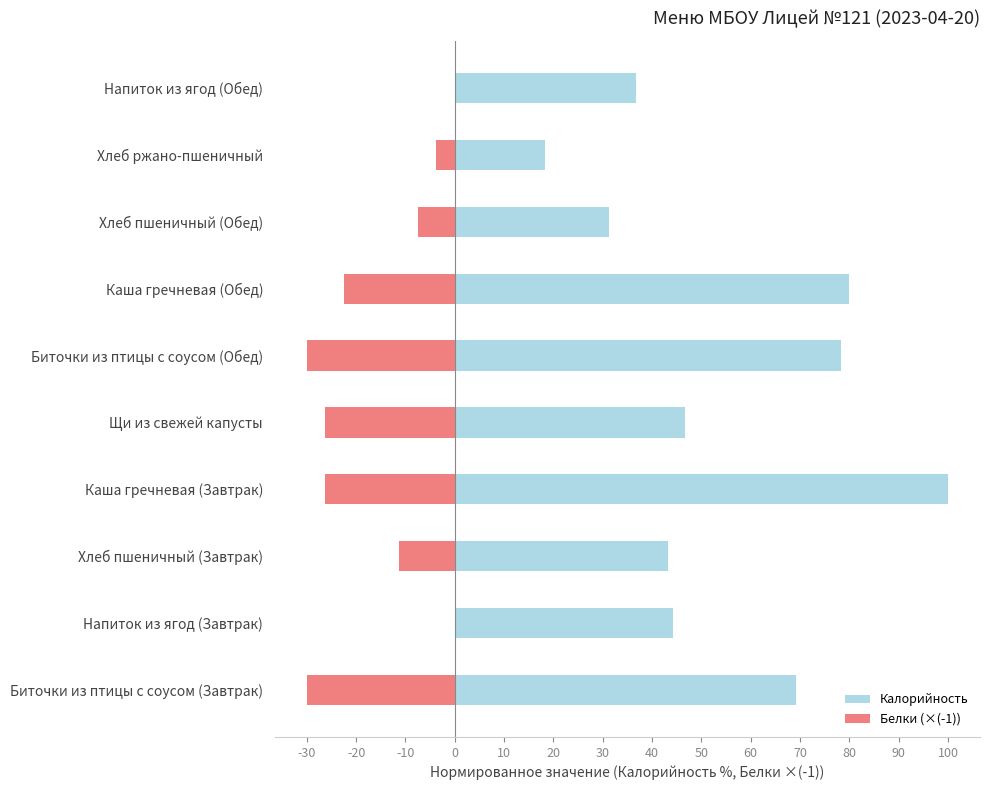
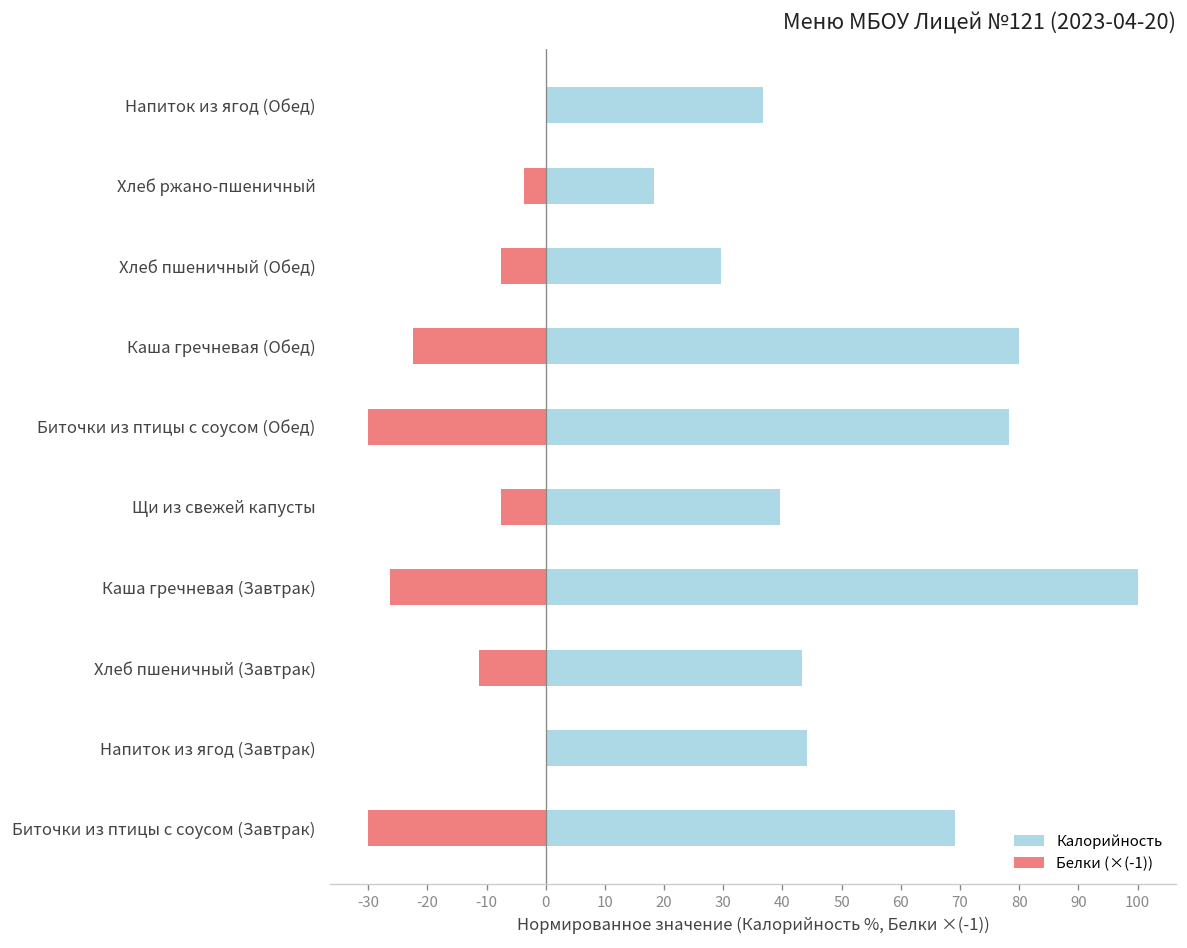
Калорийность, Хлеб пшеничный (Обед): 31 -> 30
Калорийность, Щи из свежей капусты: 47 -> 40
Белки (×(-1)), Щи из свежей капусты: -26 -> -8
